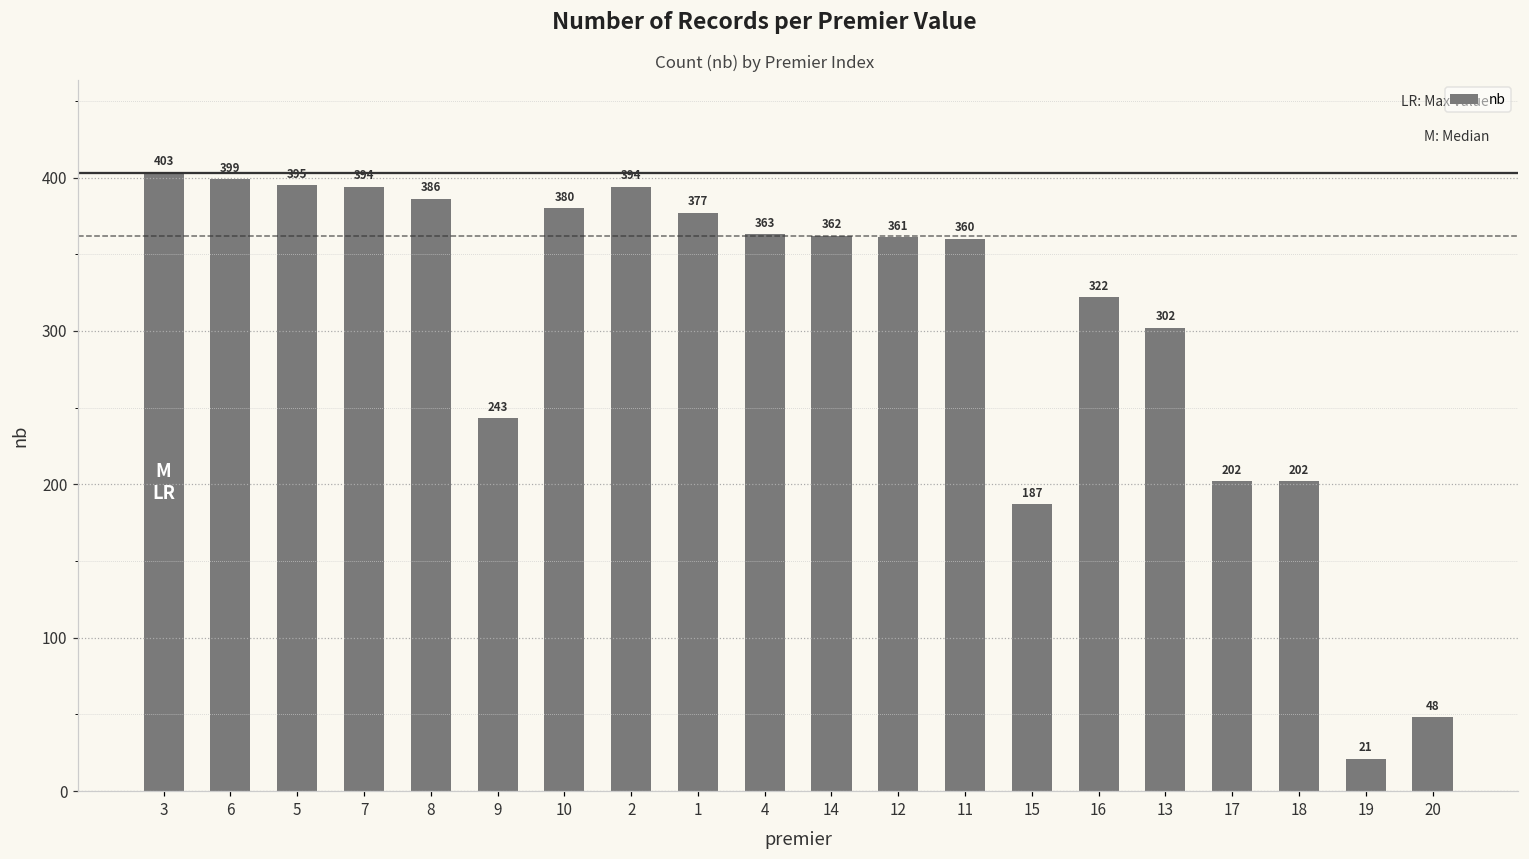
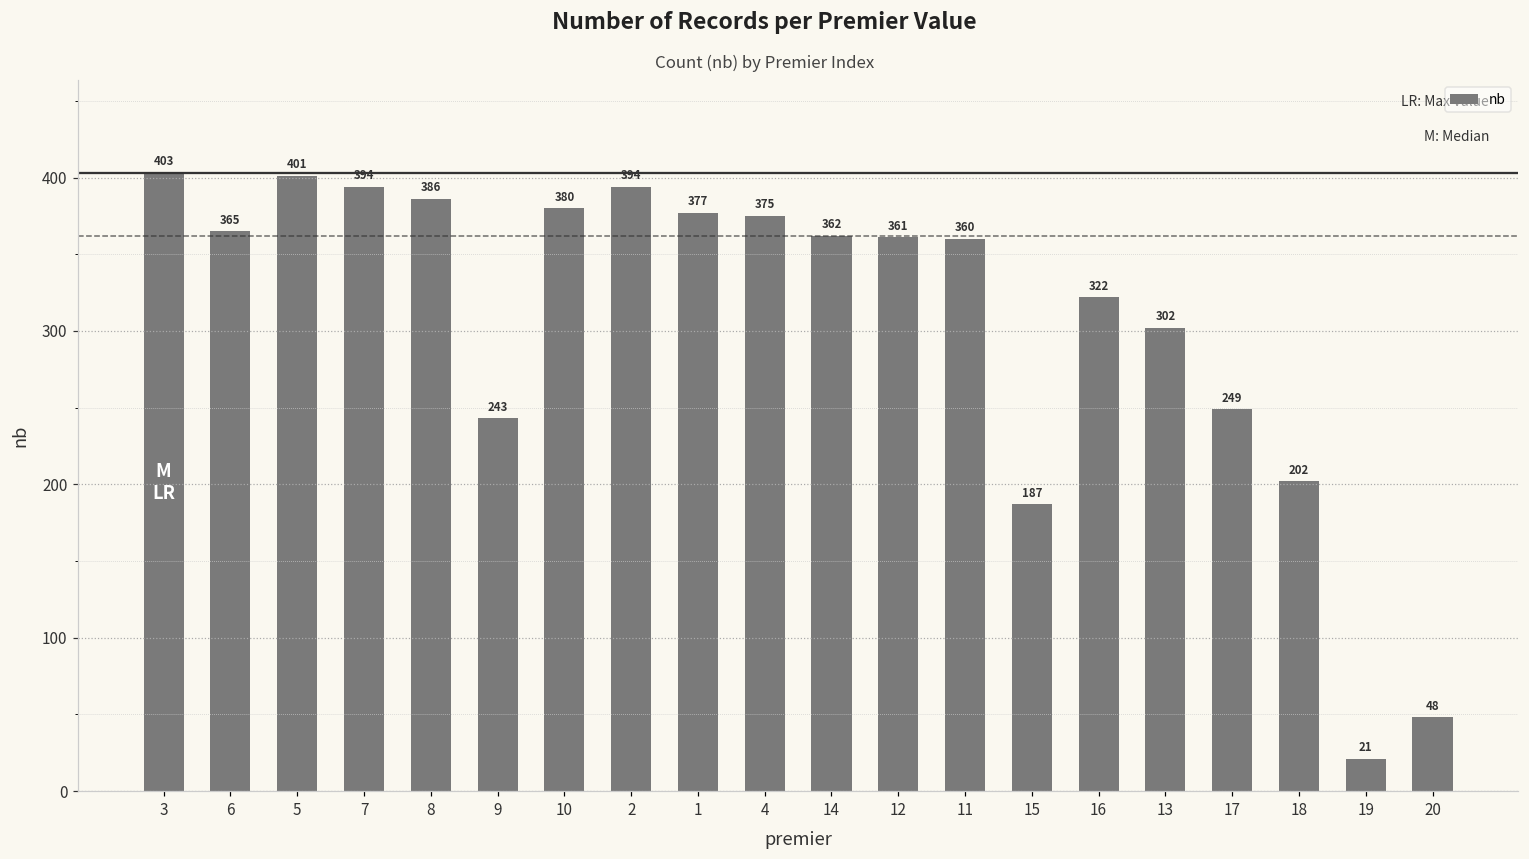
6: 399 -> 365
5: 395 -> 401
4: 363 -> 375
17: 202 -> 249
